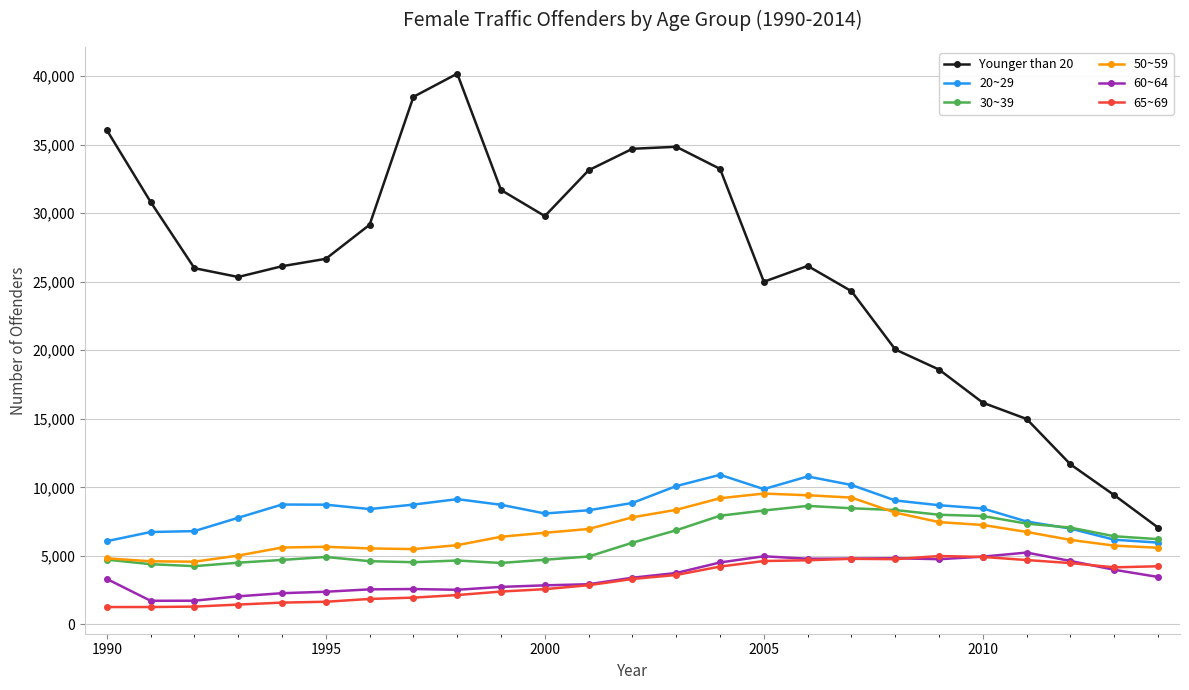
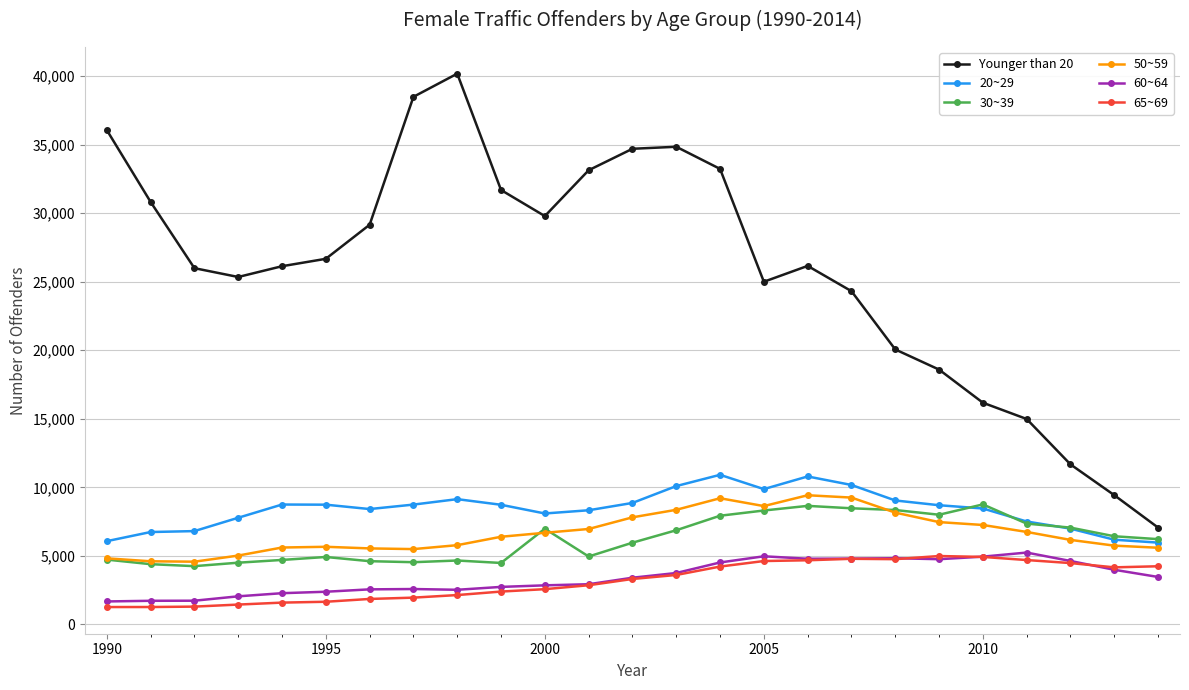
60~64, 1990: 3,300 -> 1,700
30~39, 2000: 4,700 -> 7,000
50~59, 2005: 9,500 -> 8,600
30~39, 2010: 7,900 -> 8,800
